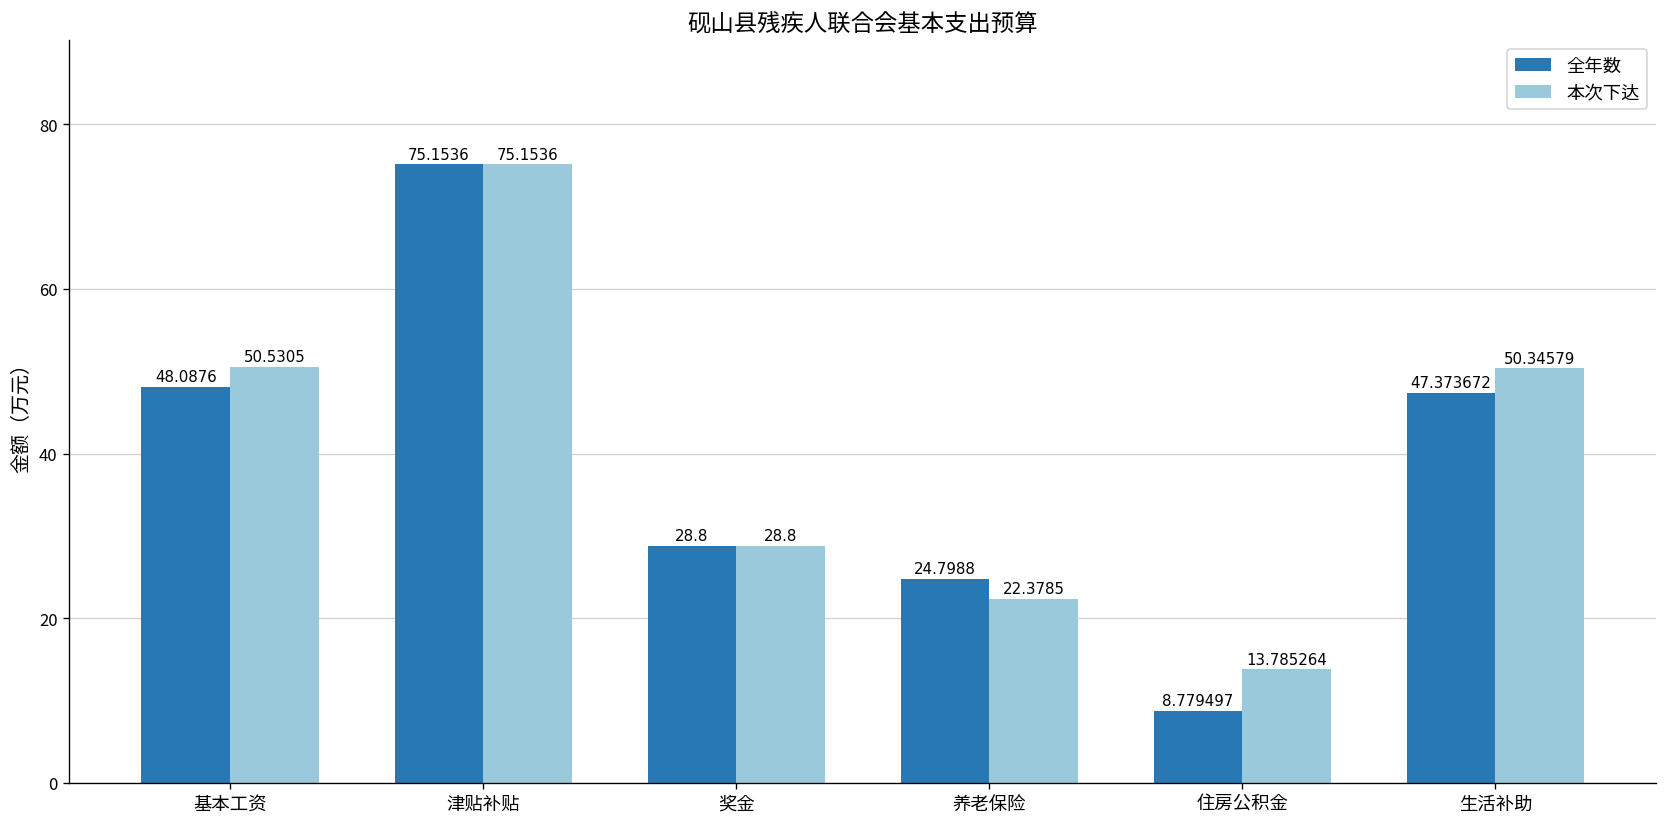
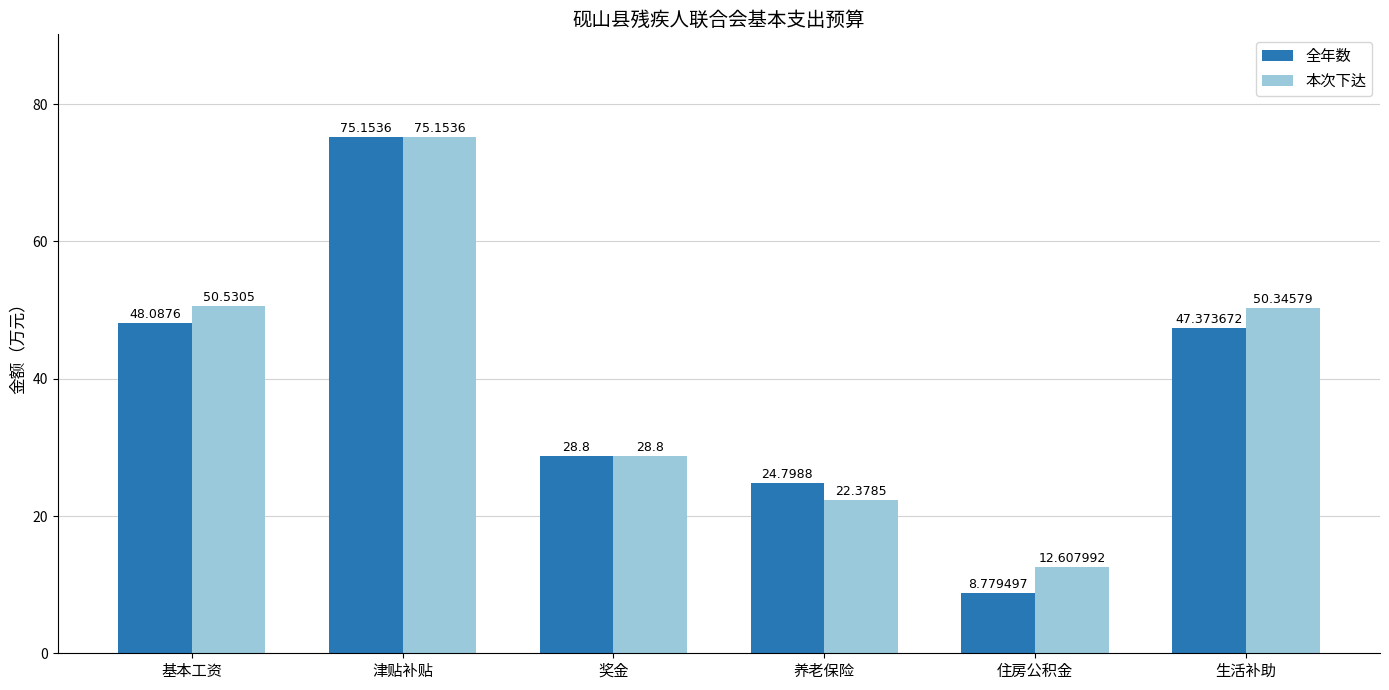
本次下达, 住房公积金: 13.785264 -> 12.607992
